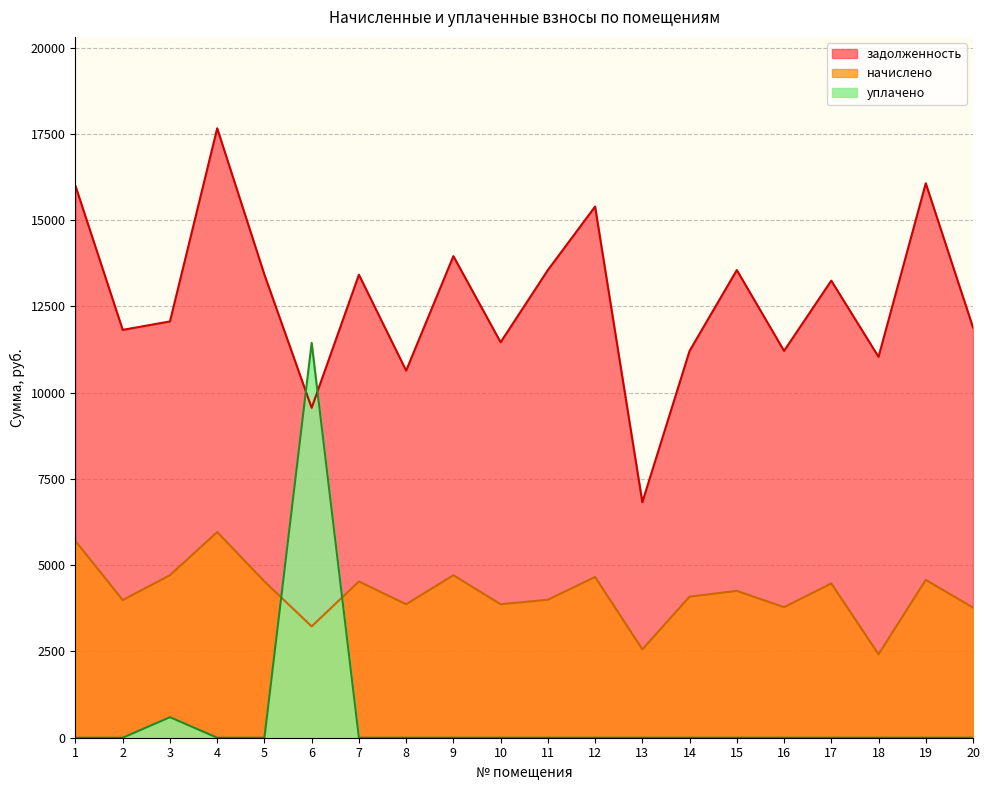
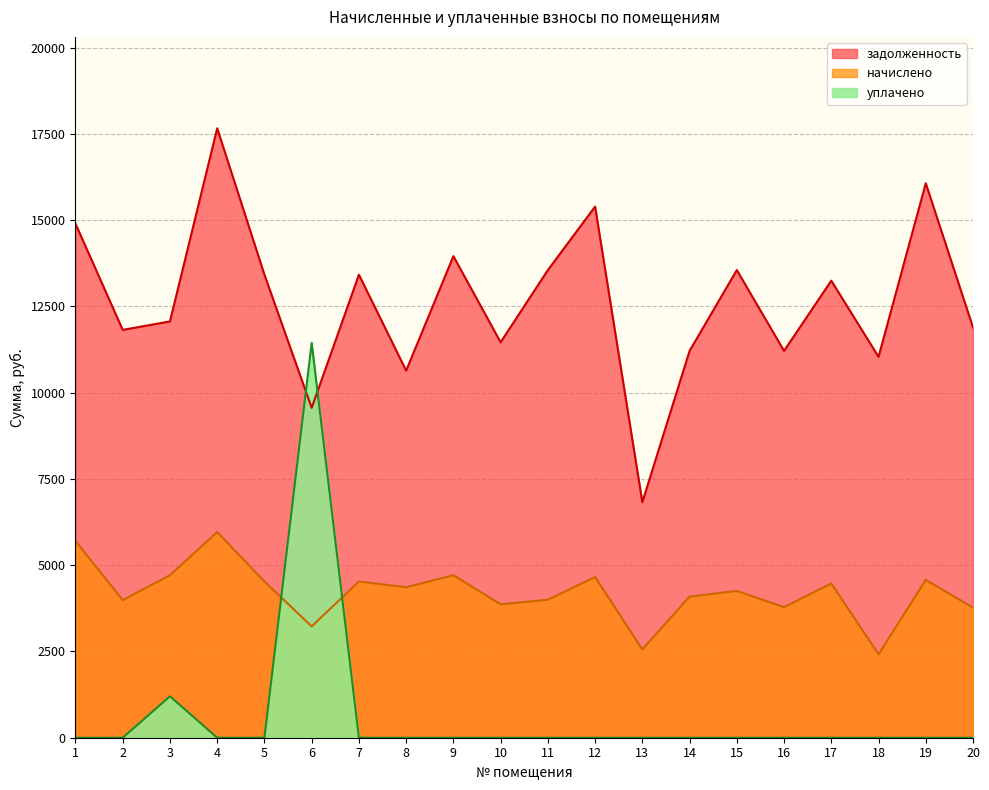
задолженность, 1: 16000 -> 14900
уплачено, 3: 600 -> 1200
начислено, 8: 3900 -> 4400
